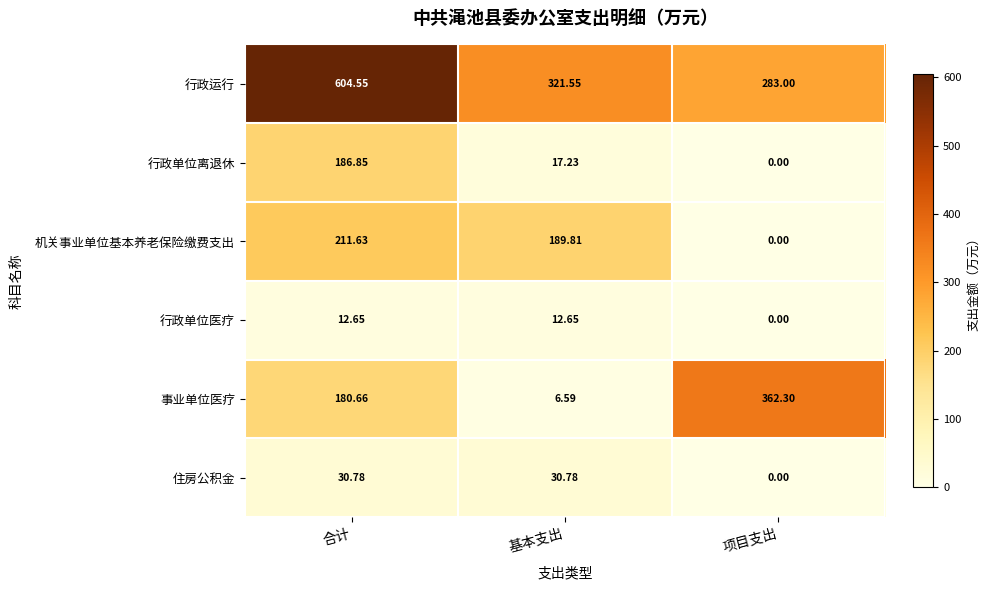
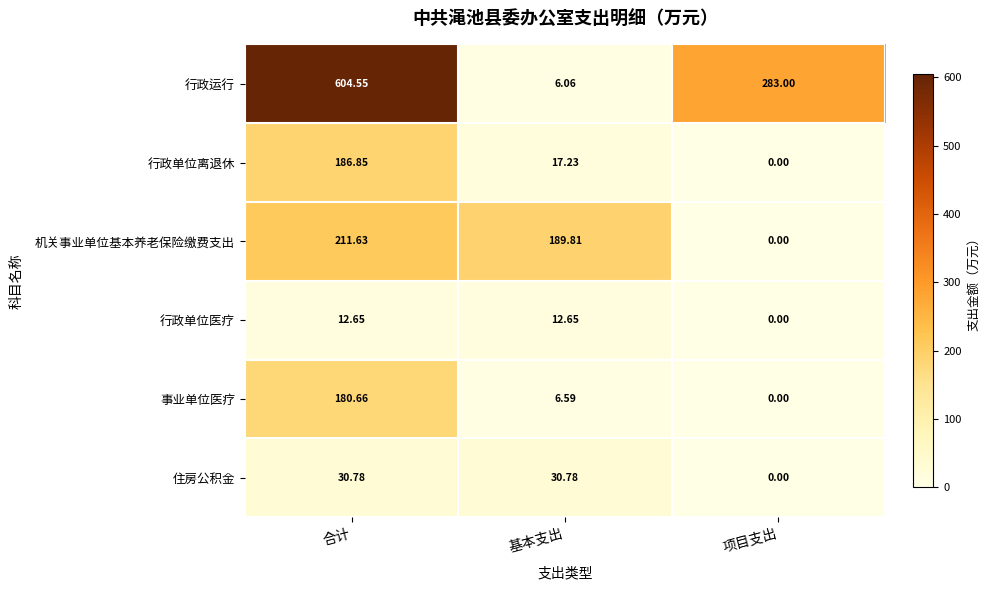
行政运行, 基本支出: 321.55 -> 6.06
事业单位医疗, 项目支出: 362.30 -> 0.00
